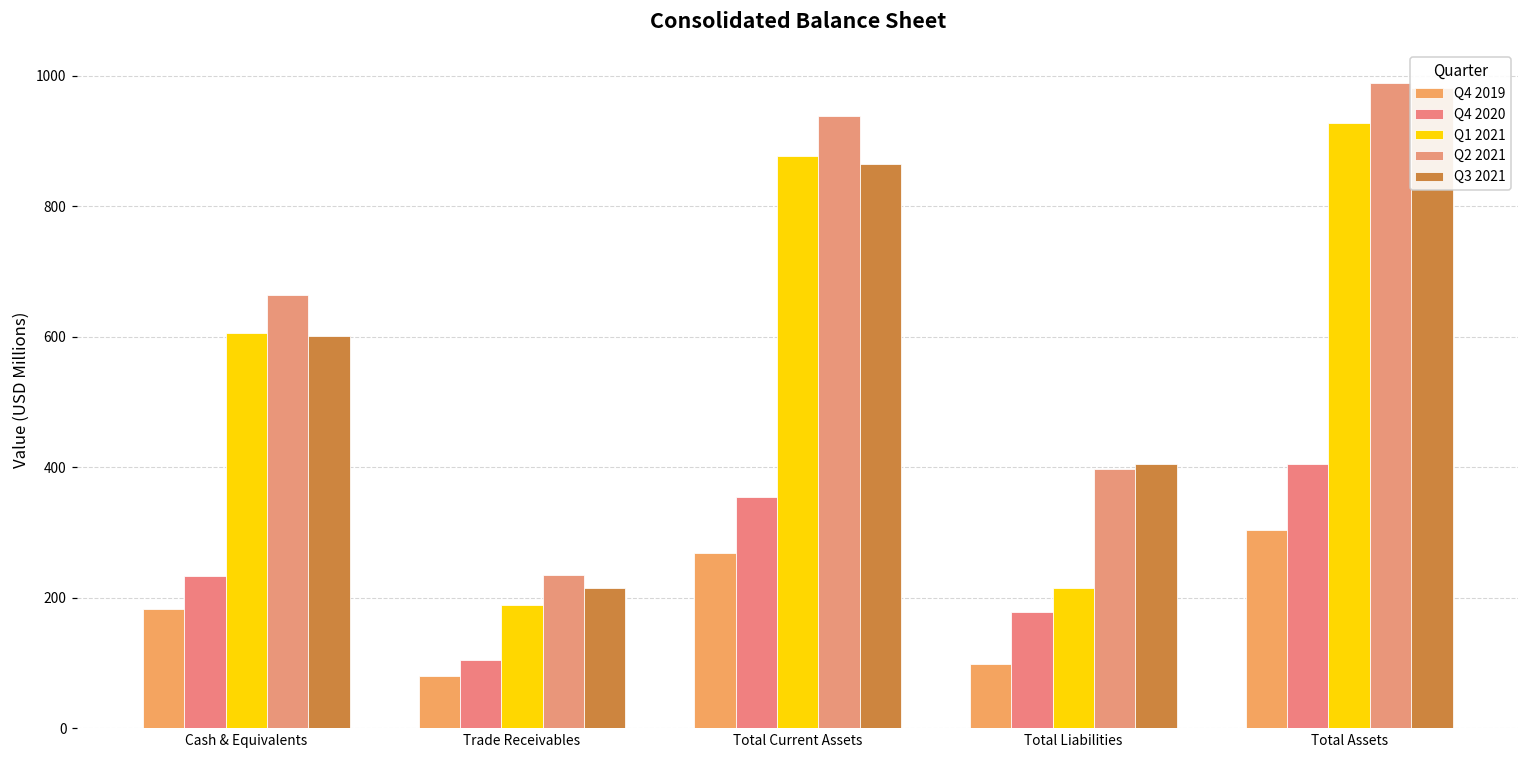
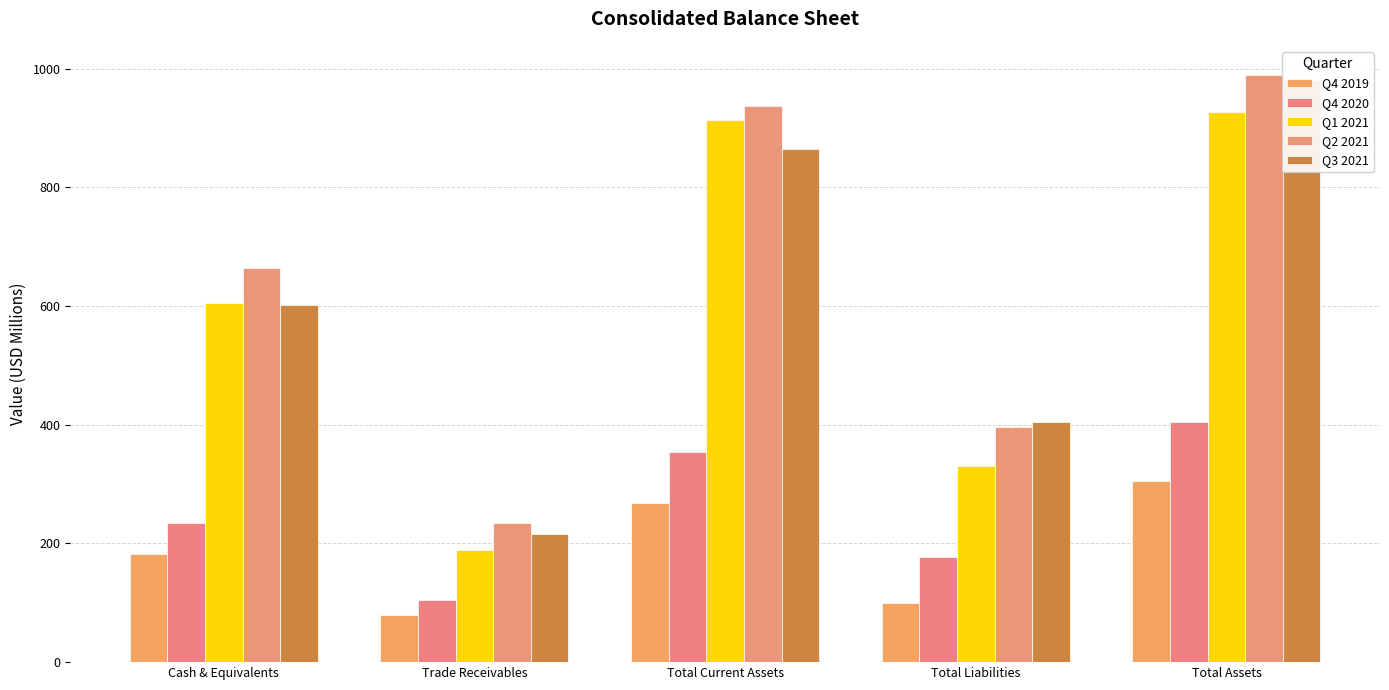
Q1 2021, Total Current Assets: 880 -> 910
Q1 2021, Total Liabilities: 210 -> 330
